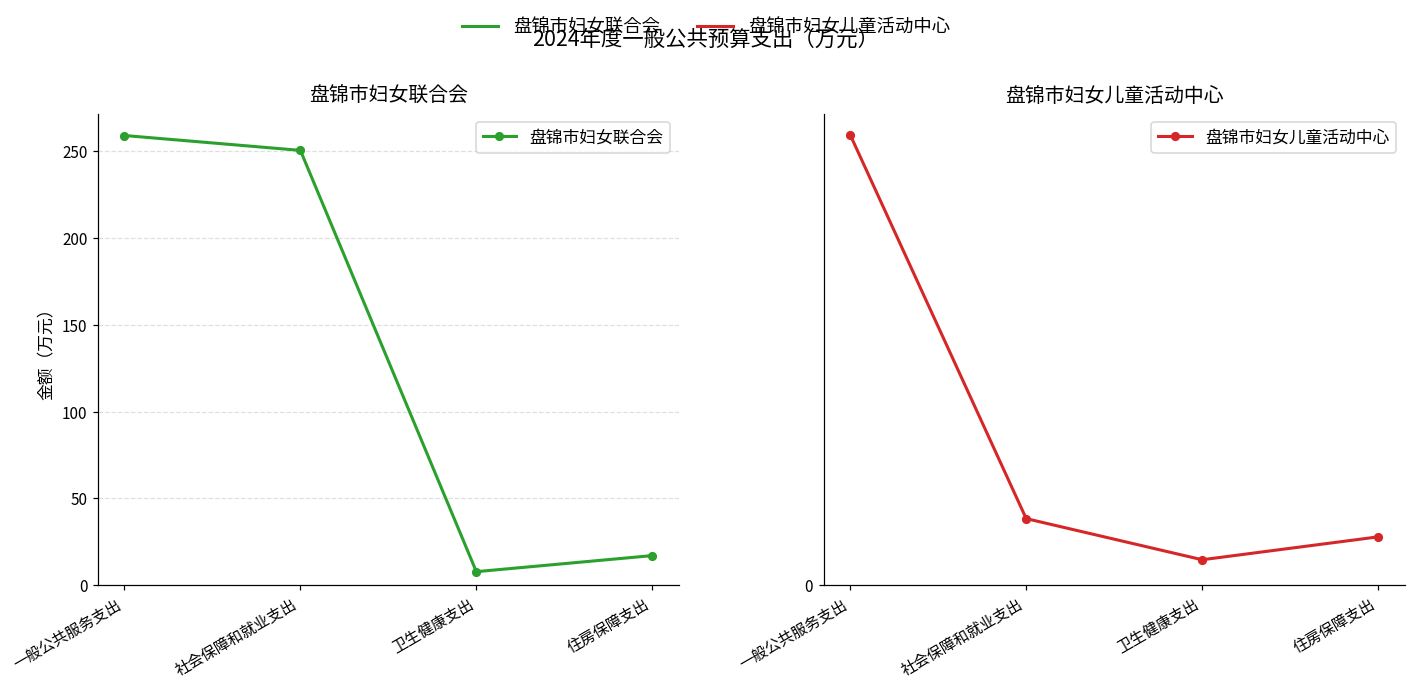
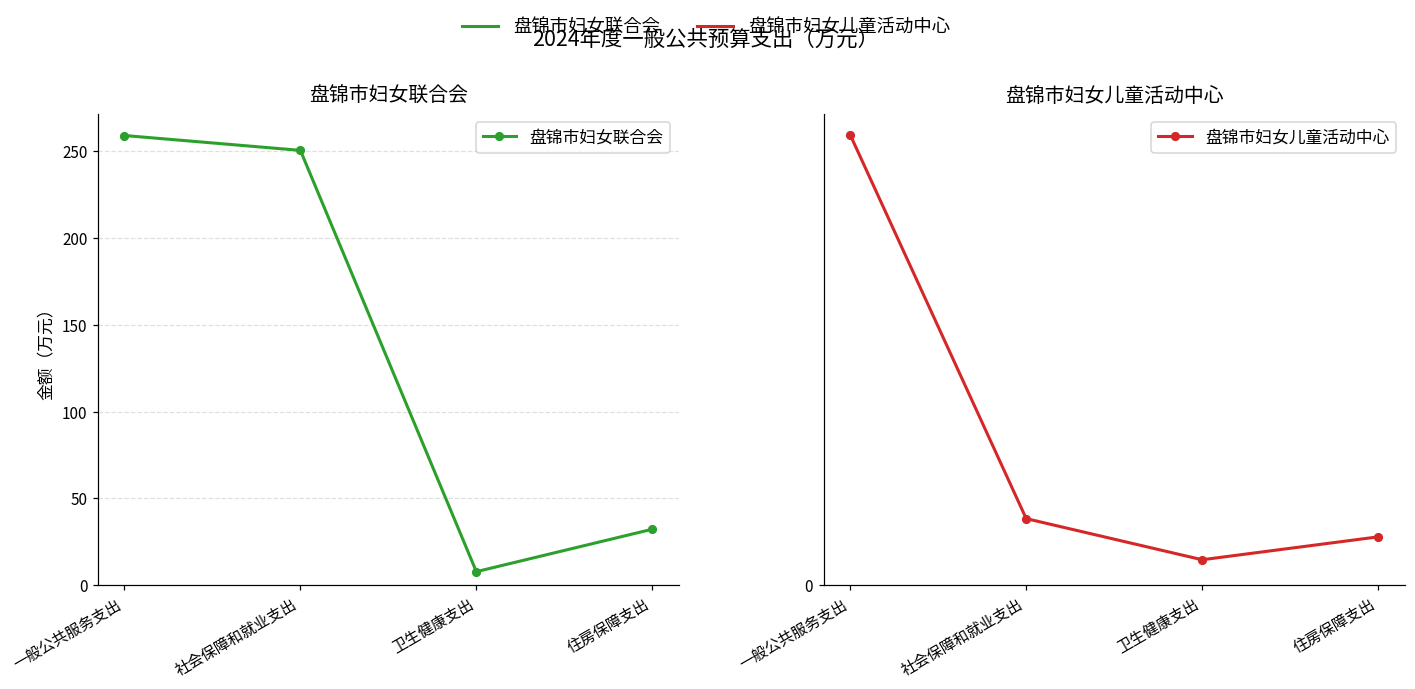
盘锦市妇女联合会, 住房保障支出: 17 -> 32
